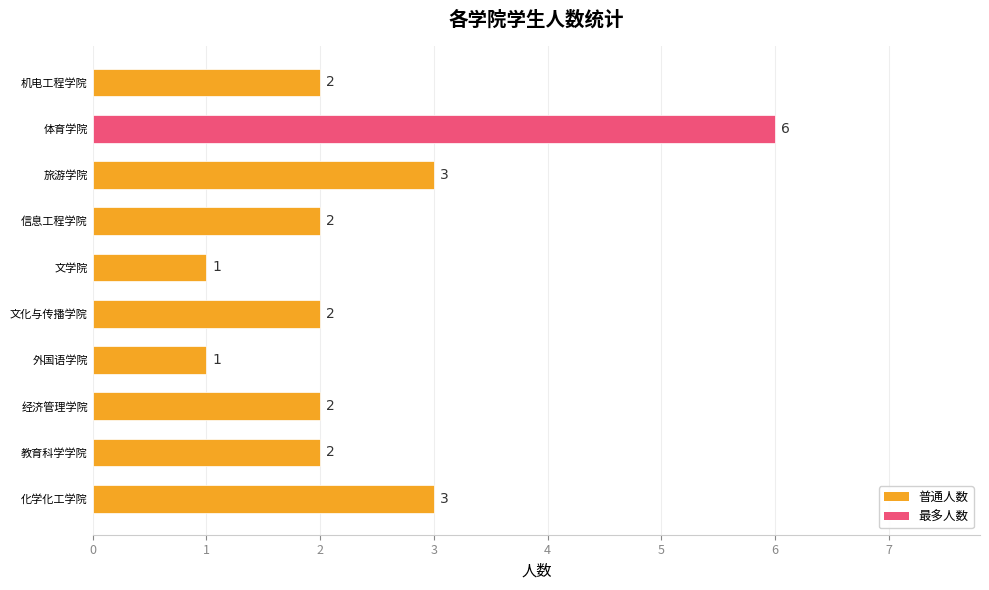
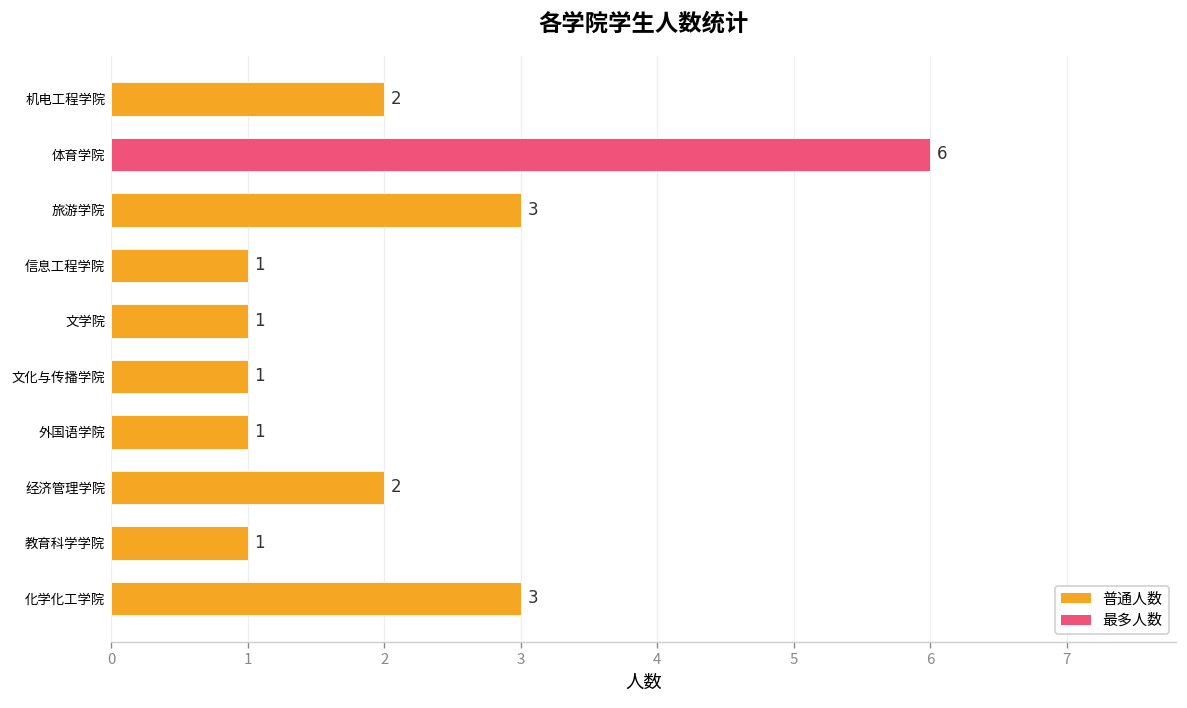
信息工程学院: 2 -> 1
文化与传播学院: 2 -> 1
教育科学学院: 2 -> 1
